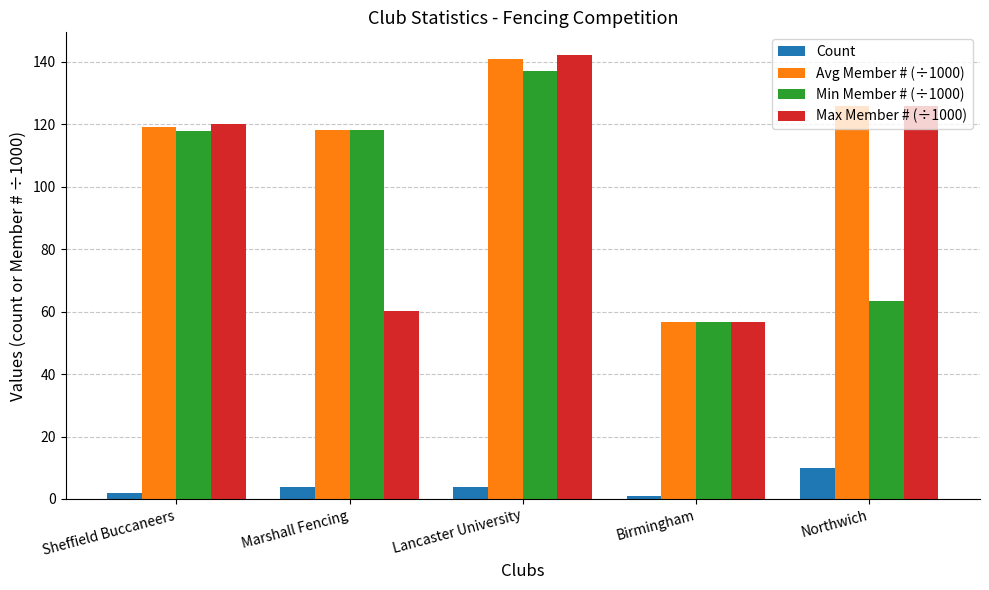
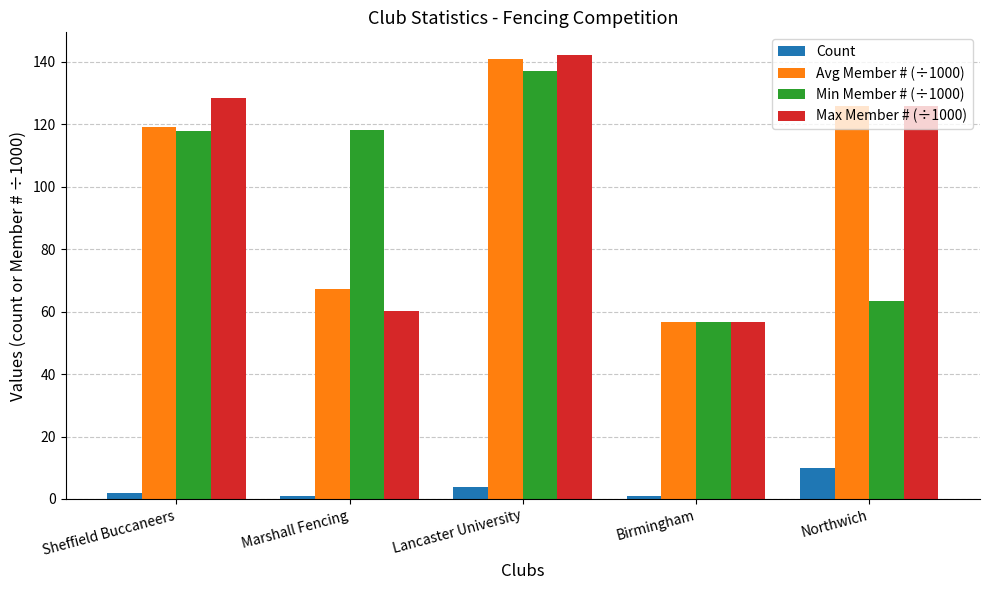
Max Member # (÷1000), Sheffield Buccaneers: 120 -> 128
Count, Marshall Fencing: 4 -> 1
Avg Member # (÷1000), Marshall Fencing: 118 -> 67
